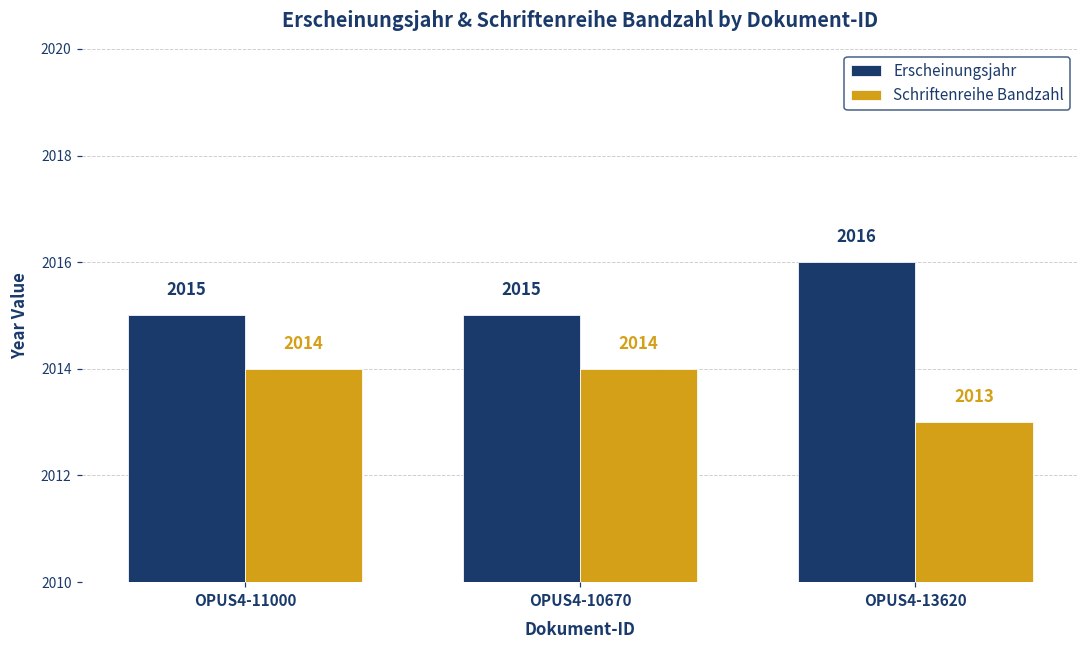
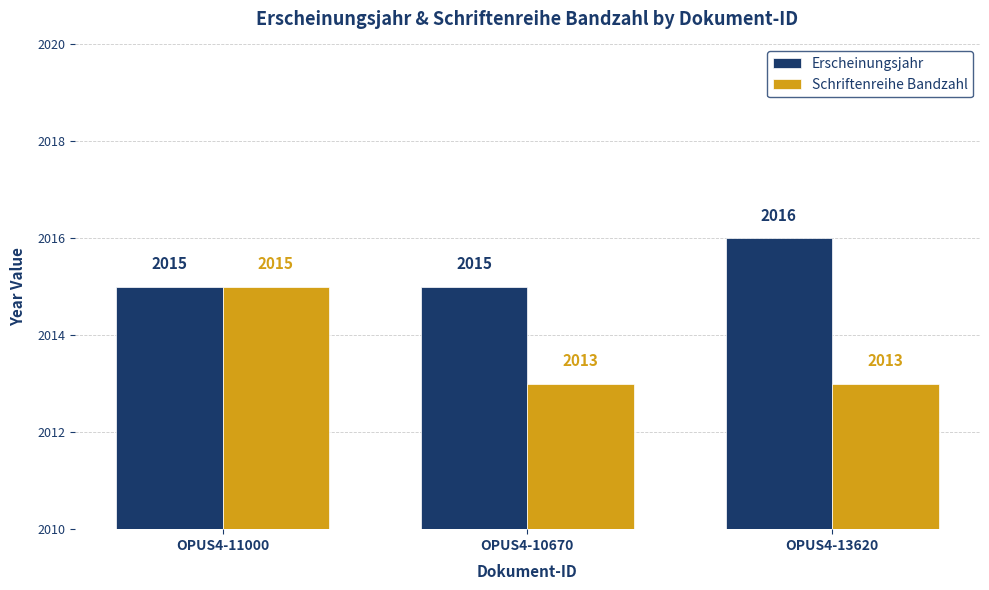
Schriftenreihe Bandzahl, OPUS4-11000: 2014 -> 2015
Schriftenreihe Bandzahl, OPUS4-10670: 2014 -> 2013
